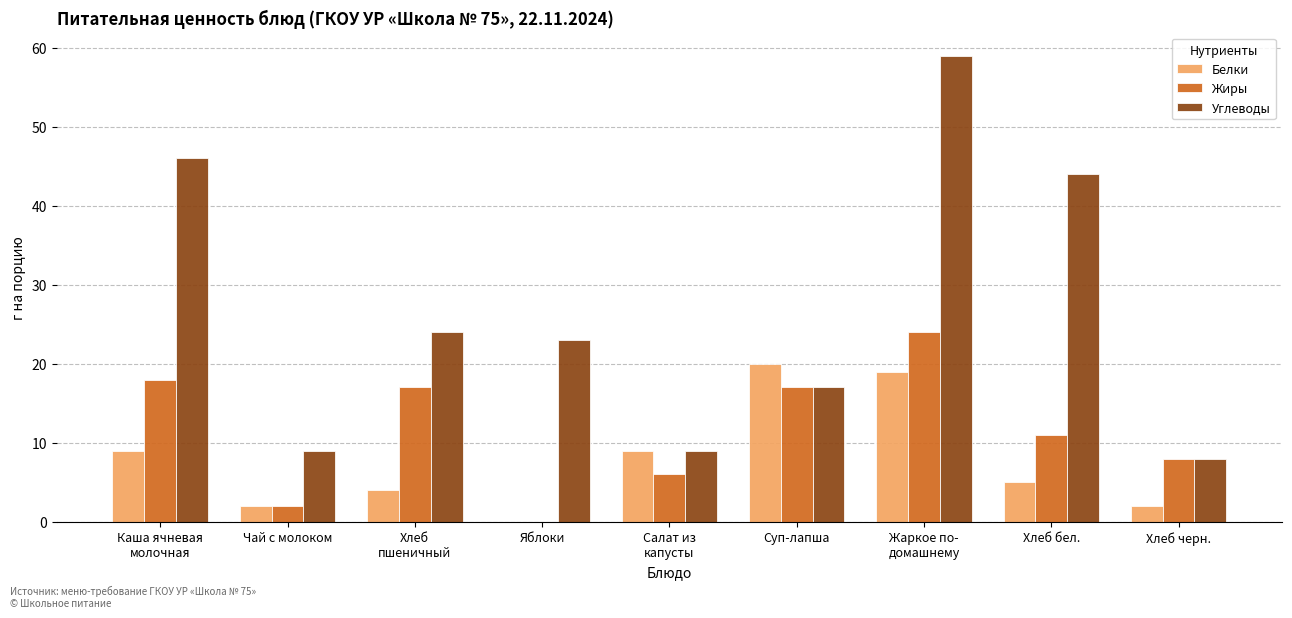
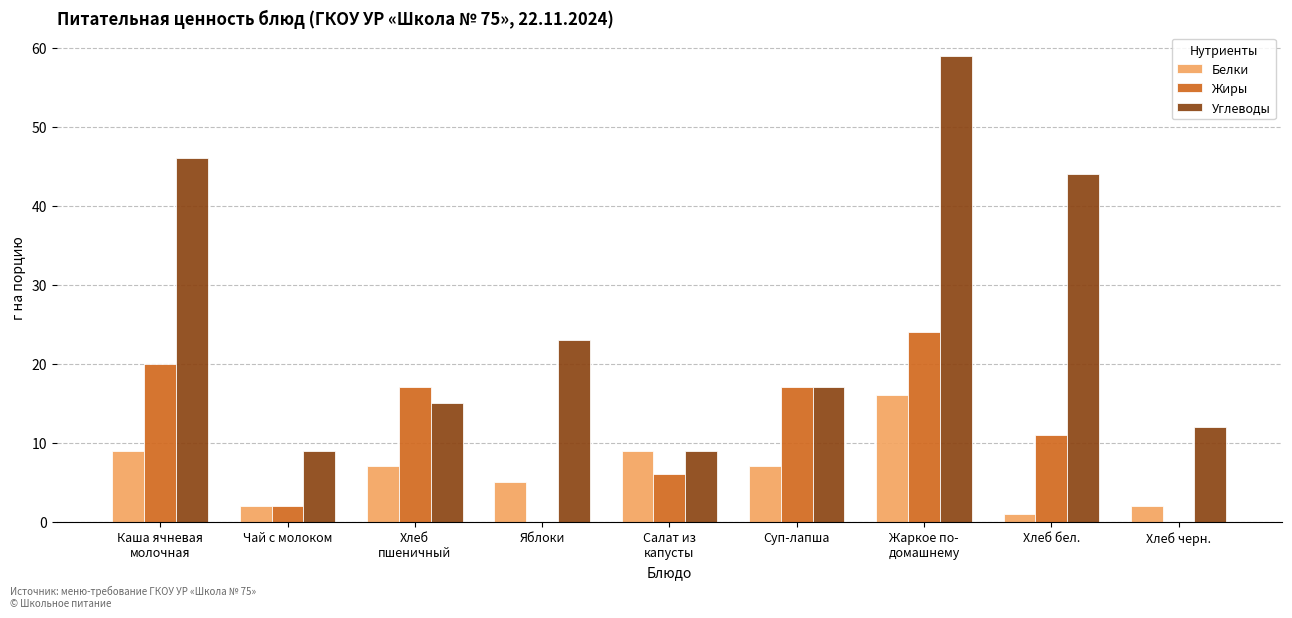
Жиры, Каша ячневая молочная: 18 -> 20
Белки, Хлеб пшеничный: 4 -> 7
Углеводы, Хлеб пшеничный: 24 -> 15
Белки, Яблоки: 0 -> 5
Белки, Суп-лапша: 20 -> 7
Белки, Жаркое по- домашнему: 19 -> 16
Белки, Хлеб бел.: 5 -> 1
Жиры, Хлеб черн.: 8 -> 0
Углеводы, Хлеб черн.: 8 -> 12
